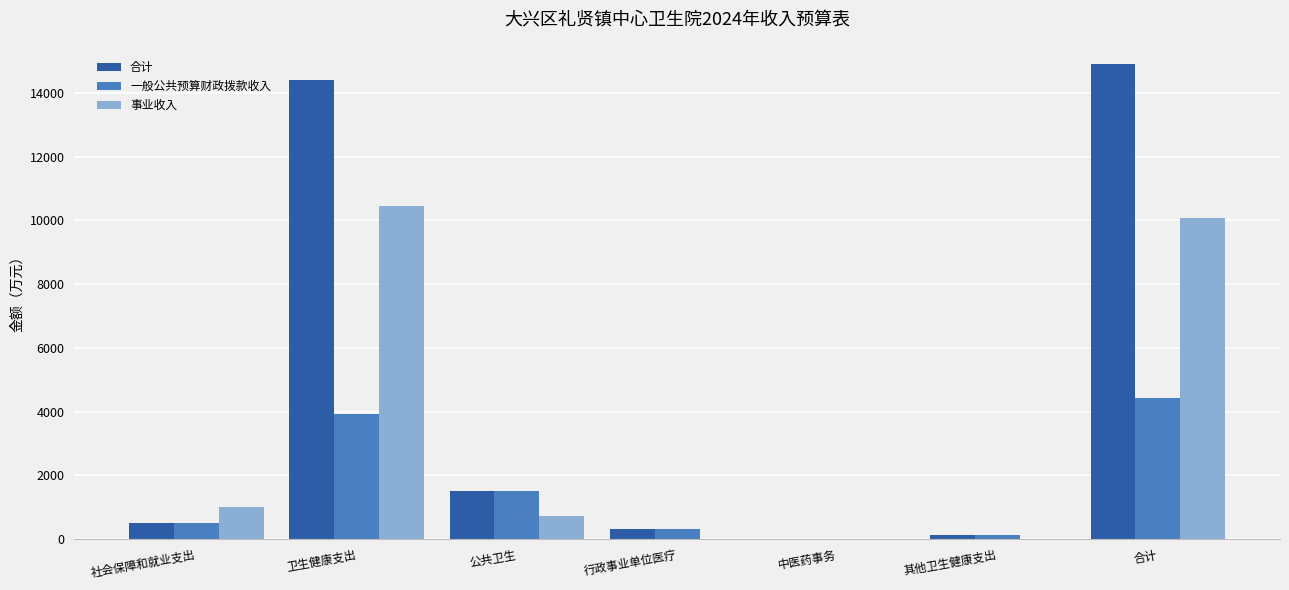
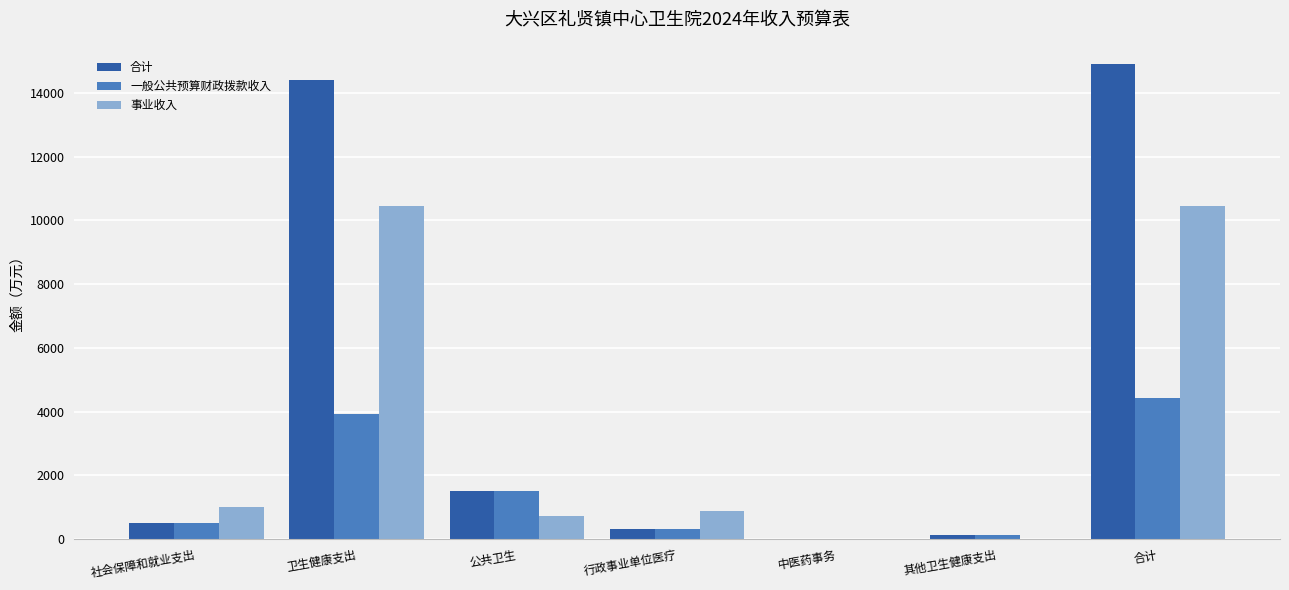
事业收入, 行政事业单位医疗: 0 -> 900
事业收入, 合计: 10100 -> 10500
